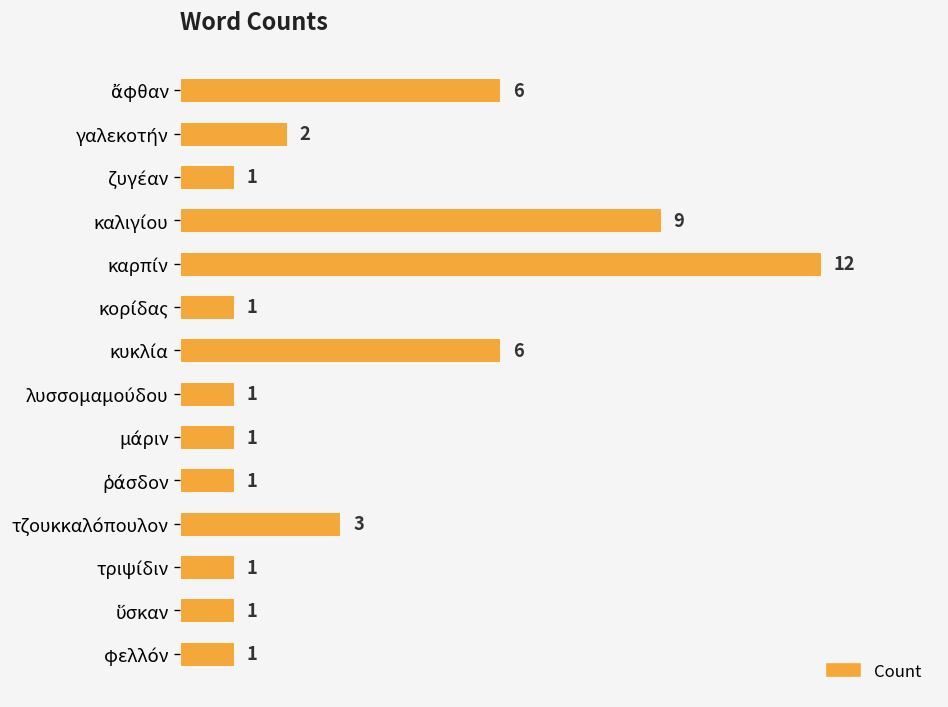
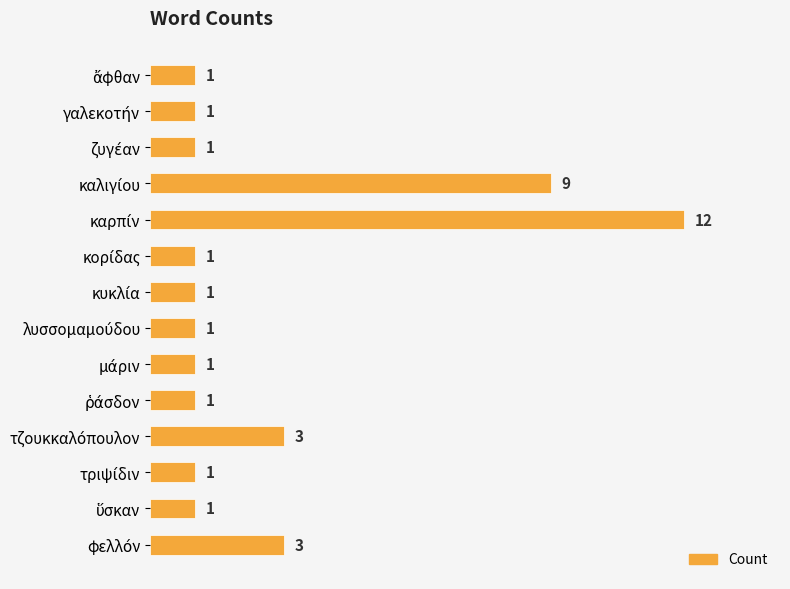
ἄφθαν: 6 -> 1
γαλεκοτήν: 2 -> 1
κυκλία: 6 -> 1
φελλόν: 1 -> 3
